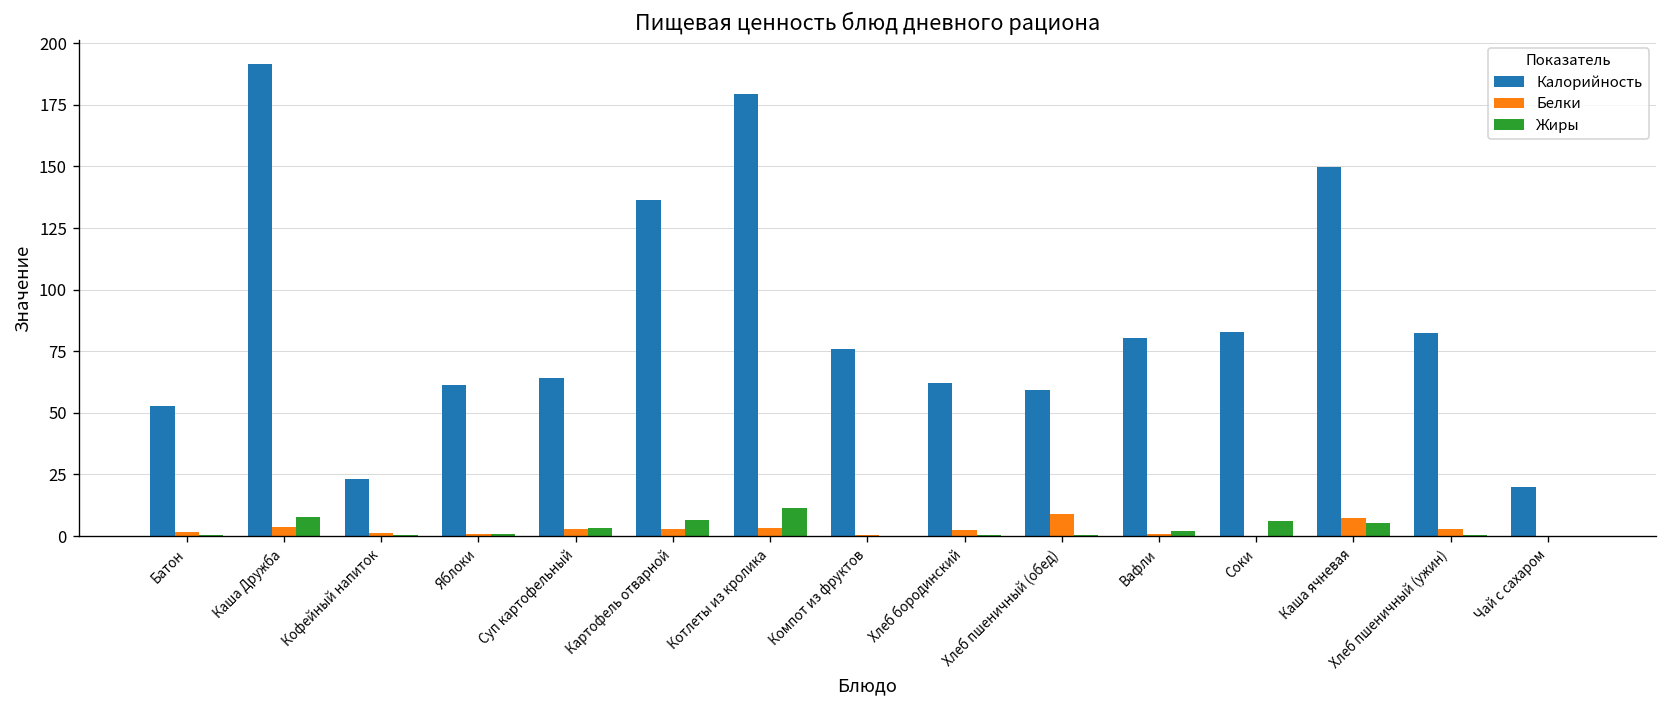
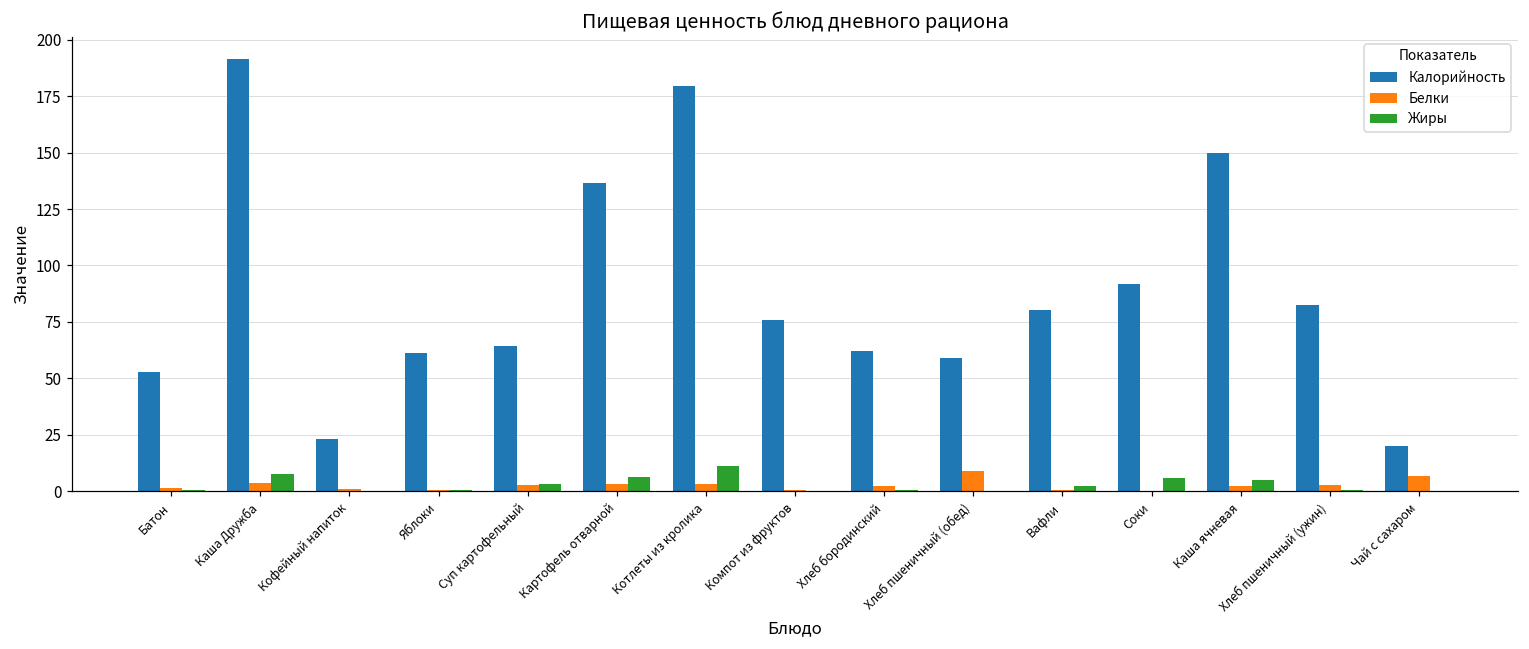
Калорийность, Соки: 83 -> 92
Белки, Каша ячневая: 7 -> 3
Белки, Чай с сахаром: 0 -> 7
